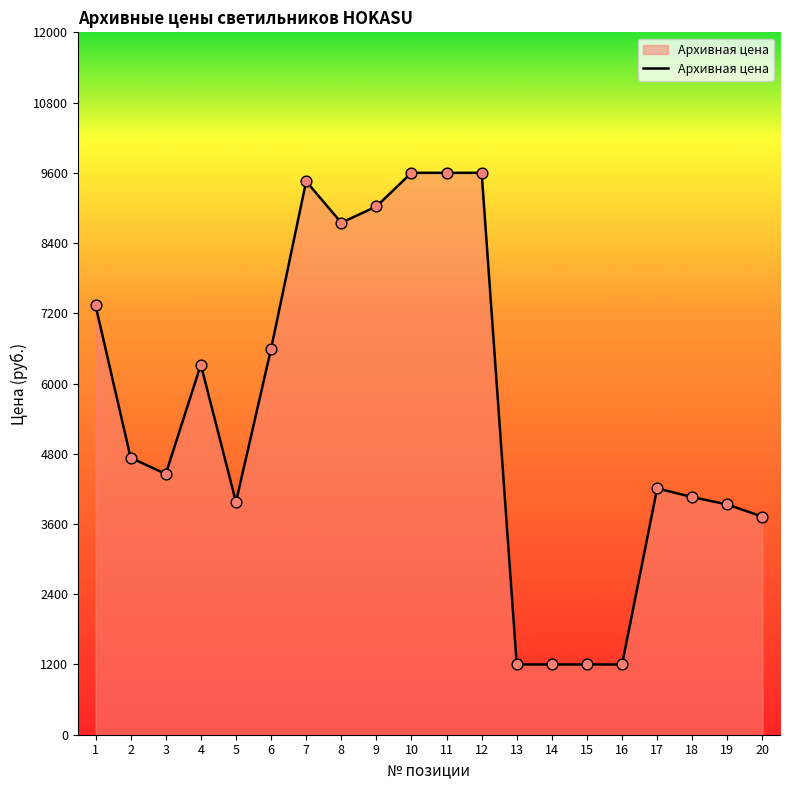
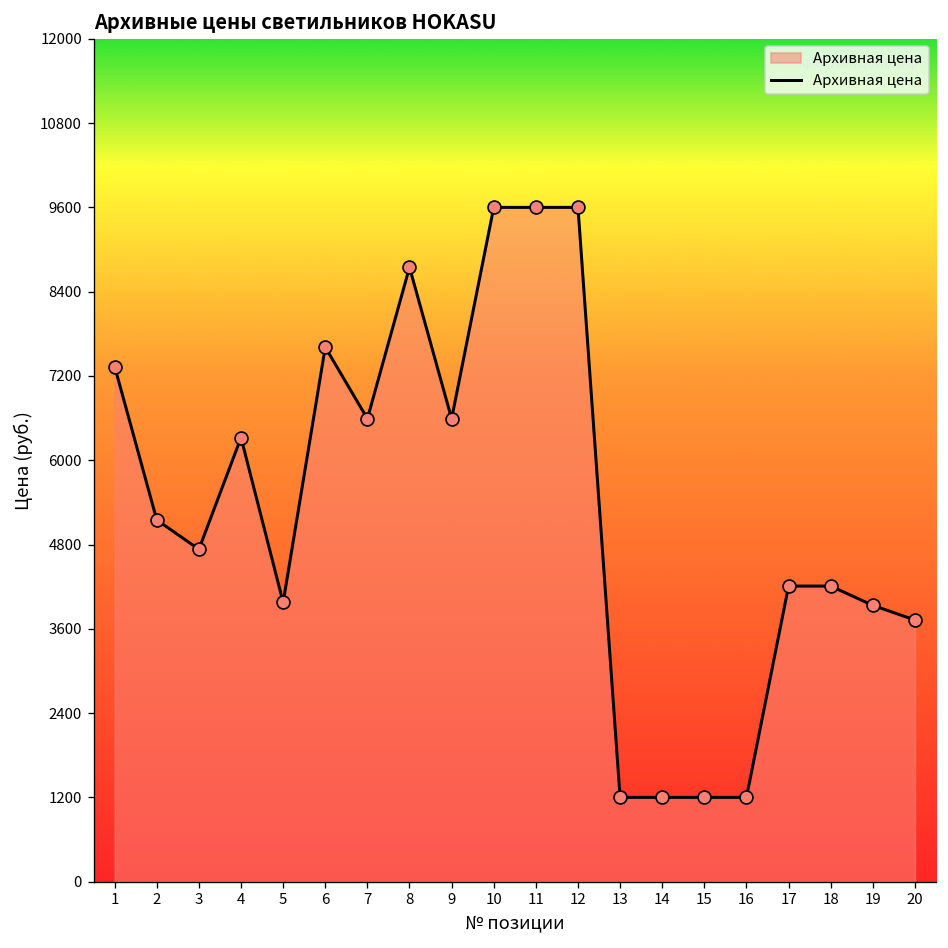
2: 4700 -> 5100
3: 4500 -> 4700
6: 6600 -> 7600
7: 9500 -> 6600
9: 9000 -> 6600
18: 4100 -> 4200
